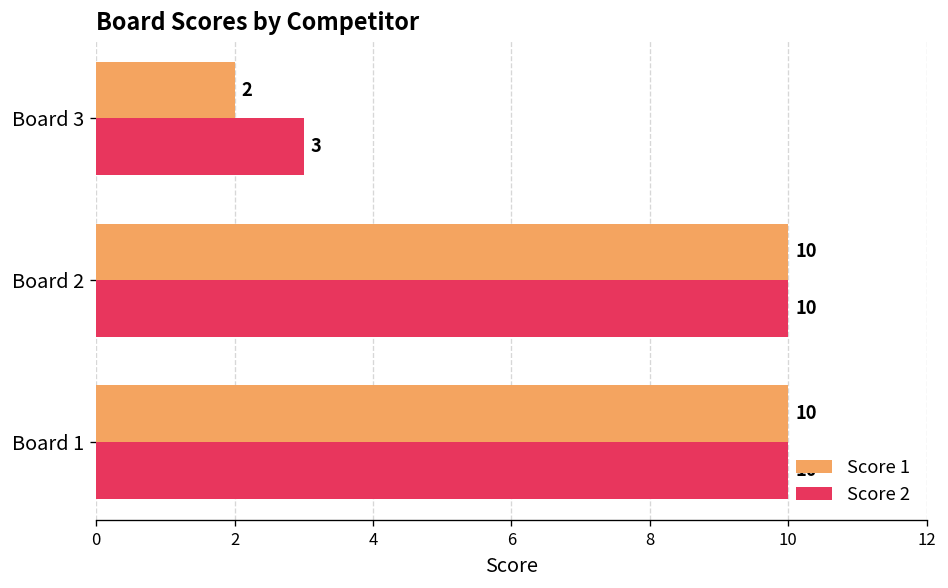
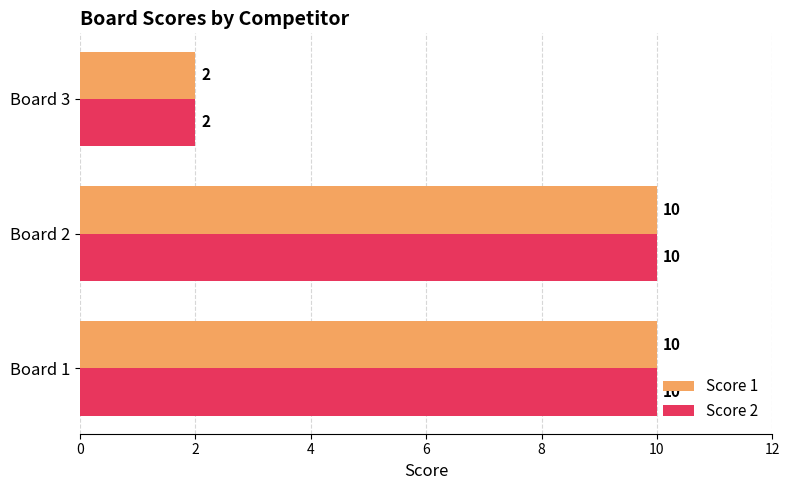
Score 2, Board 3: 3 -> 2
